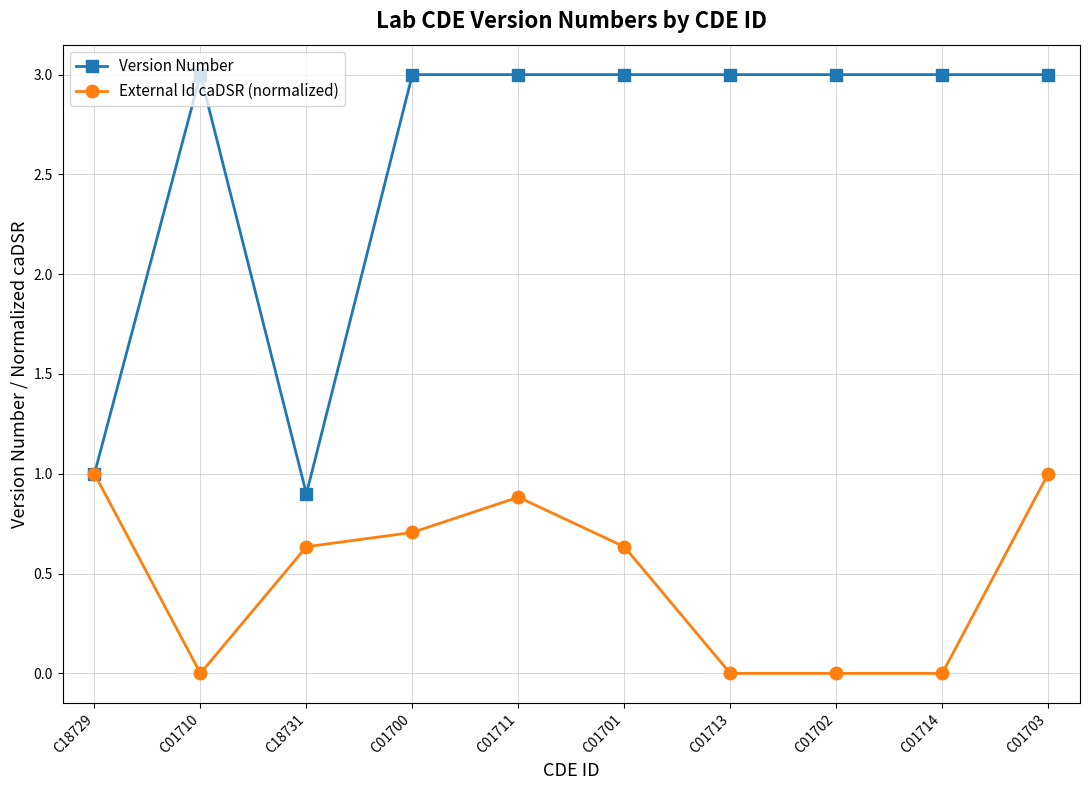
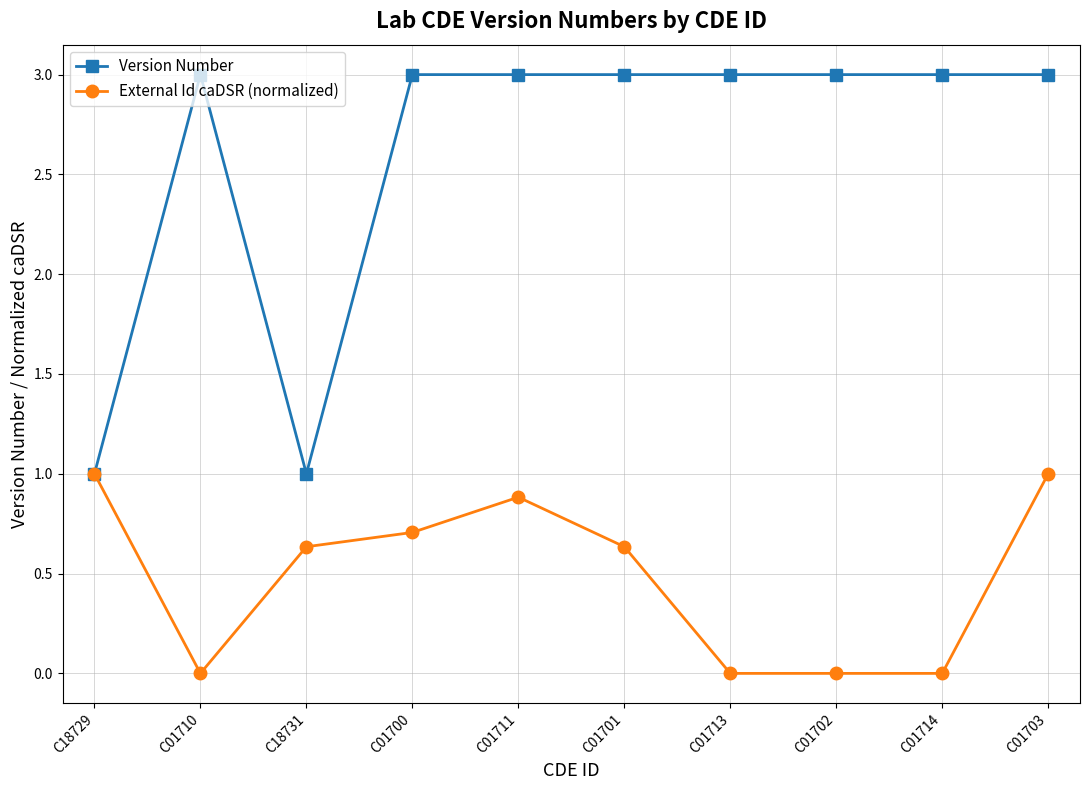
Version Number, C18731: 0.9 -> 1.0
